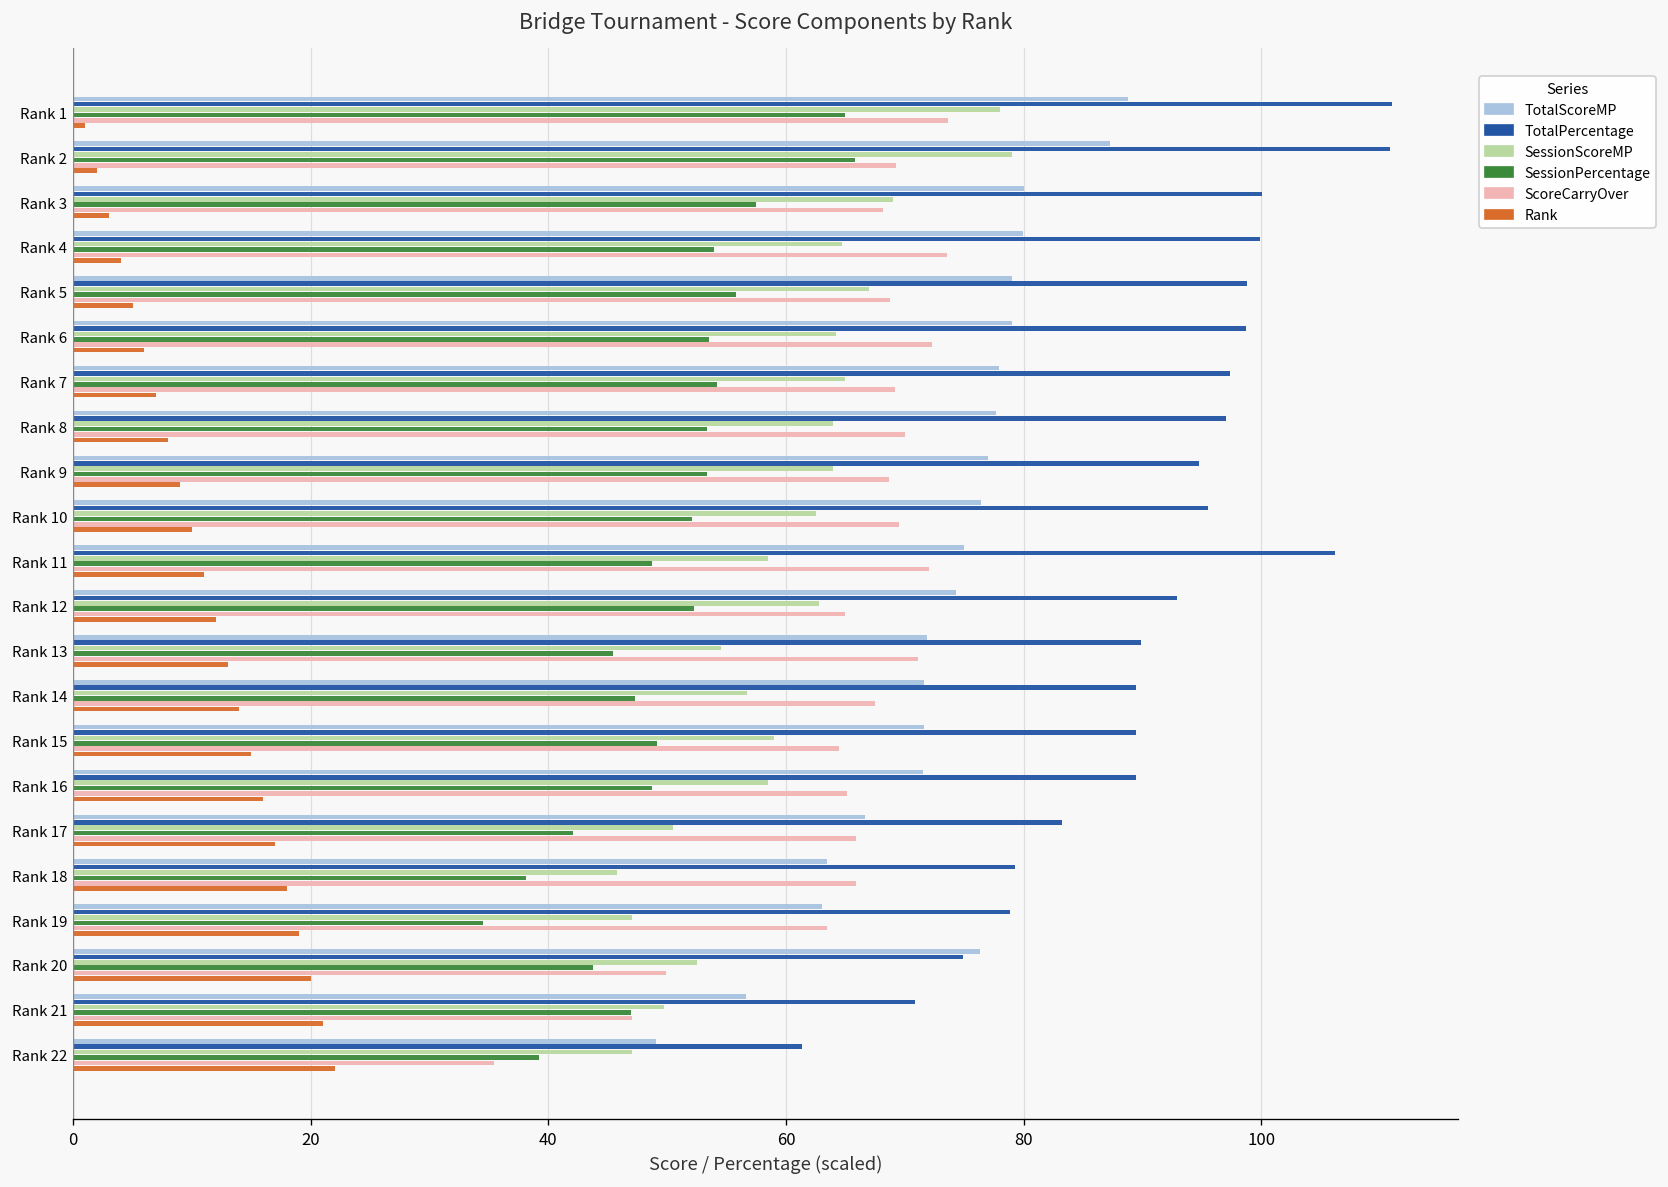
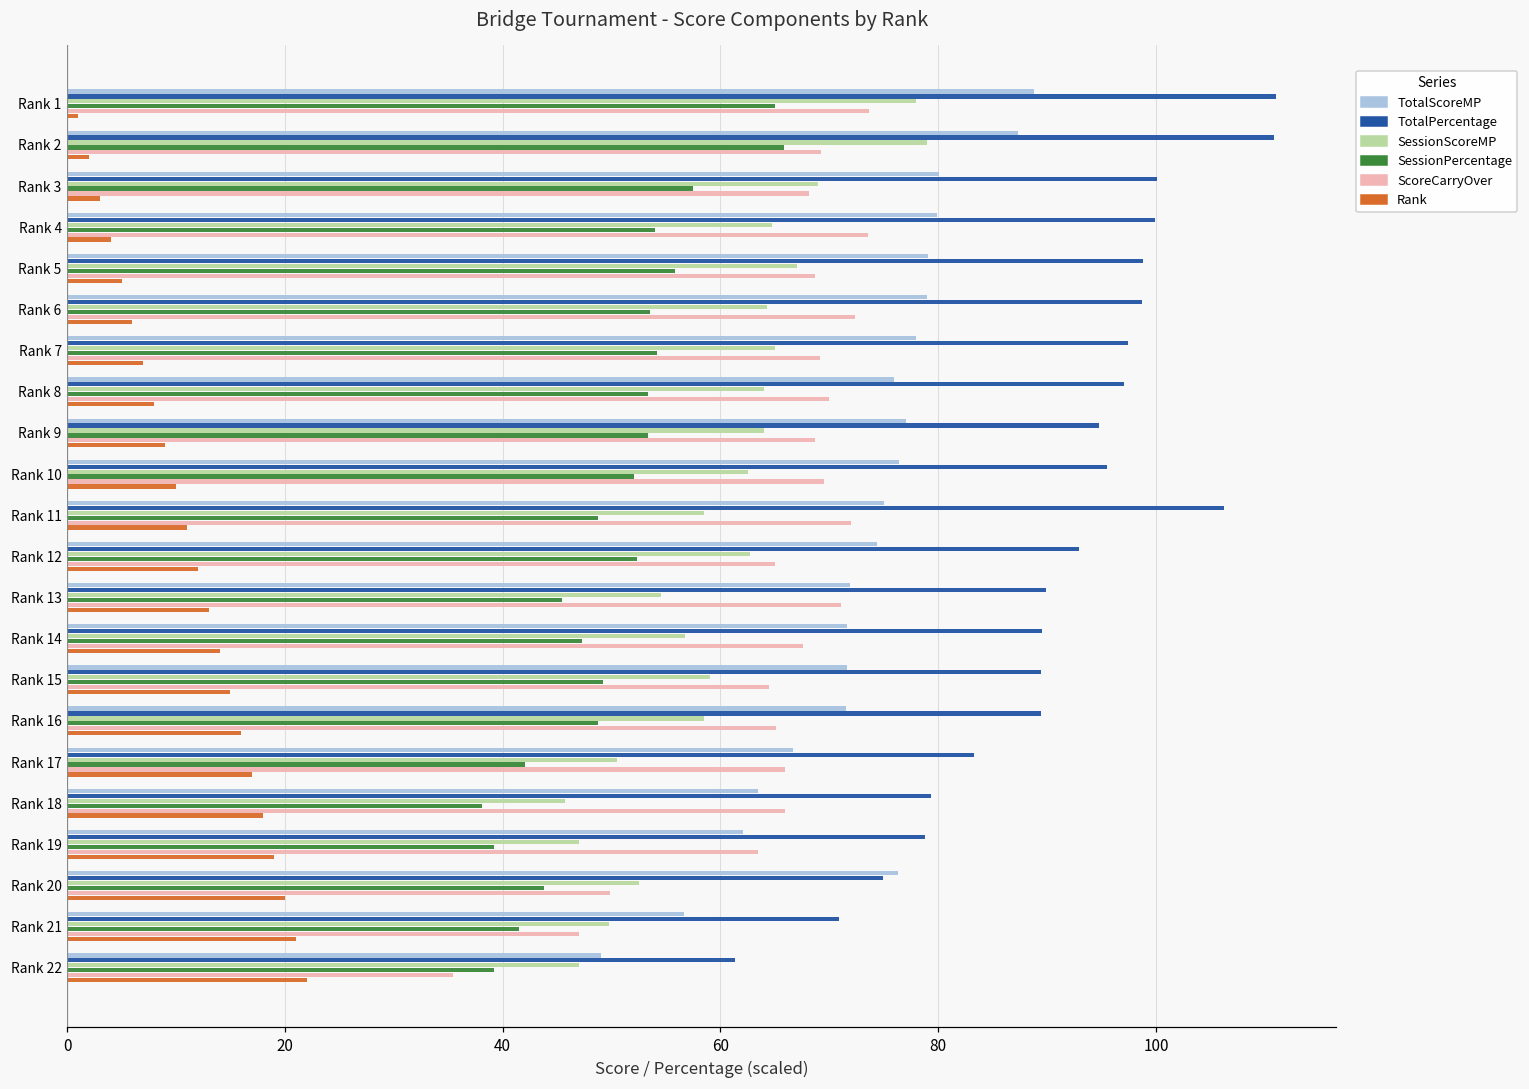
TotalScoreMP, Rank 8: 78 -> 76
TotalScoreMP, Rank 19: 63 -> 62
SessionPercentage, Rank 19: 35 -> 39
SessionPercentage, Rank 21: 47 -> 41
